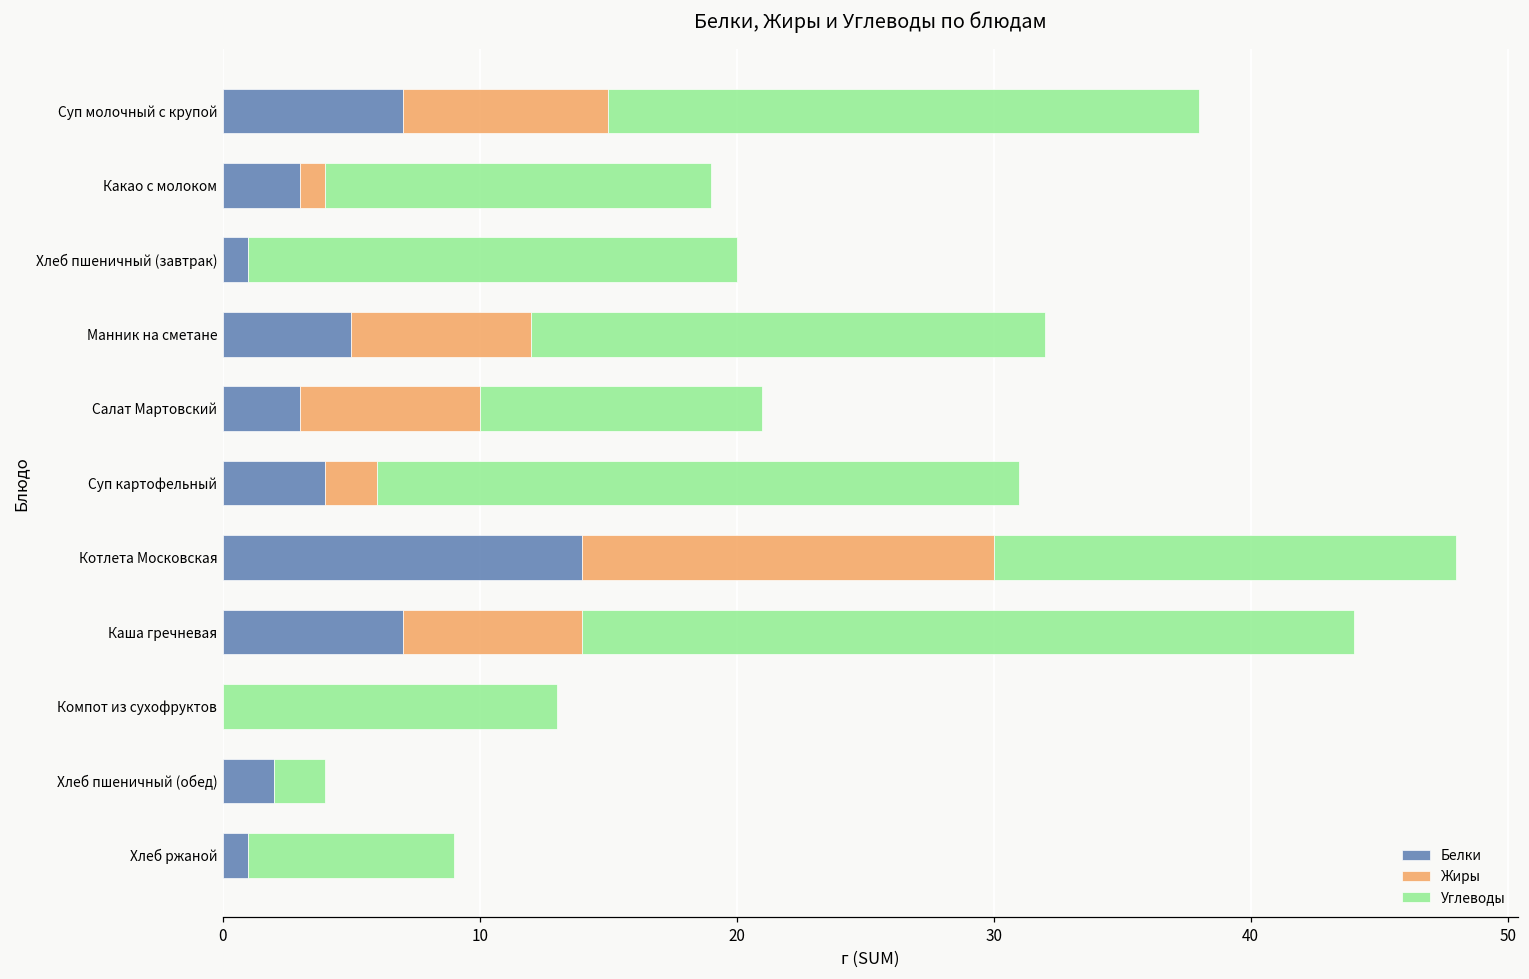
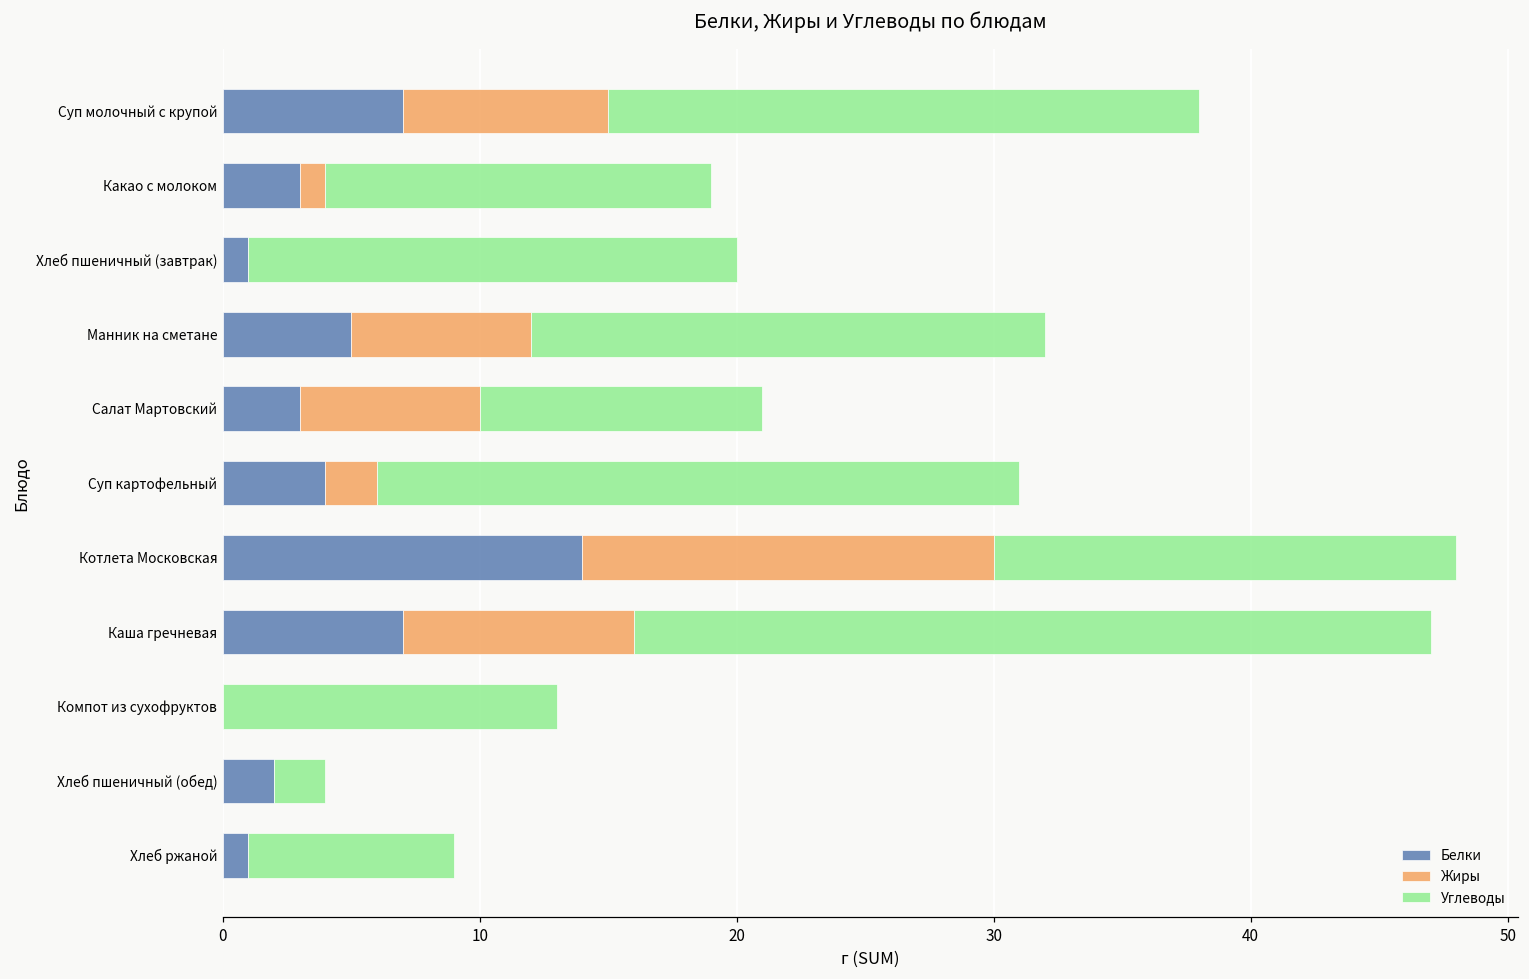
Жиры, Каша гречневая: 7 -> 9
Углеводы, Каша гречневая: 30 -> 31
